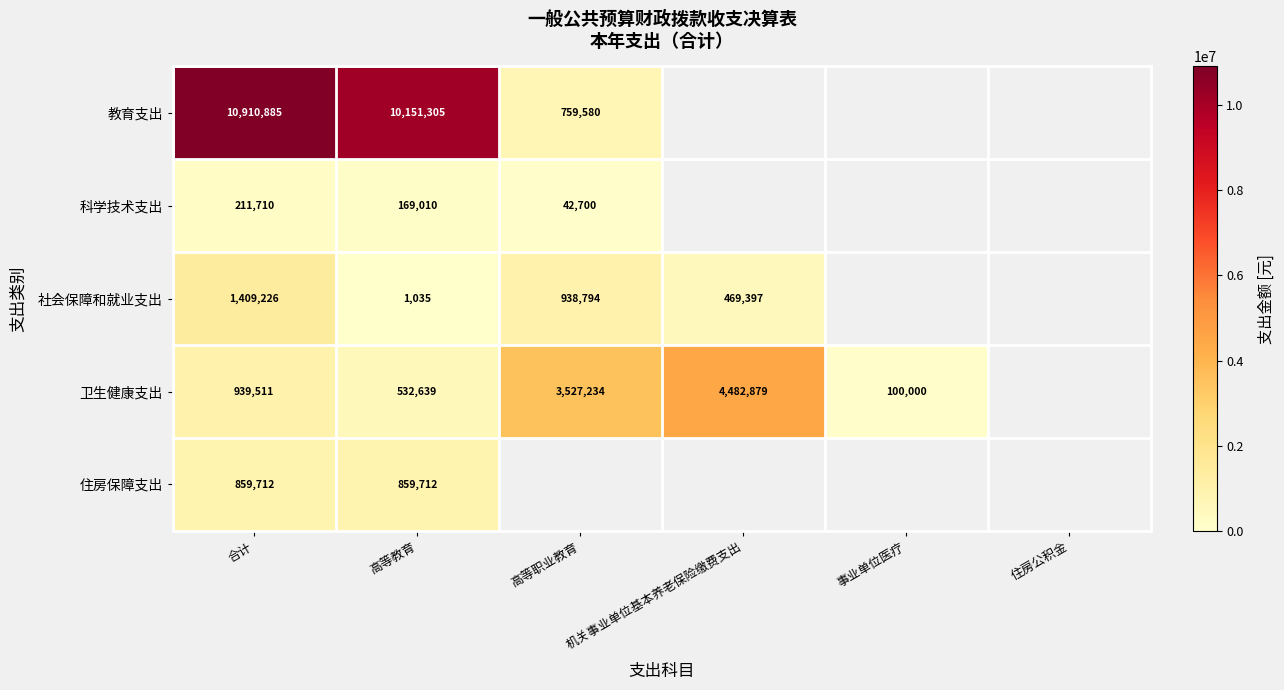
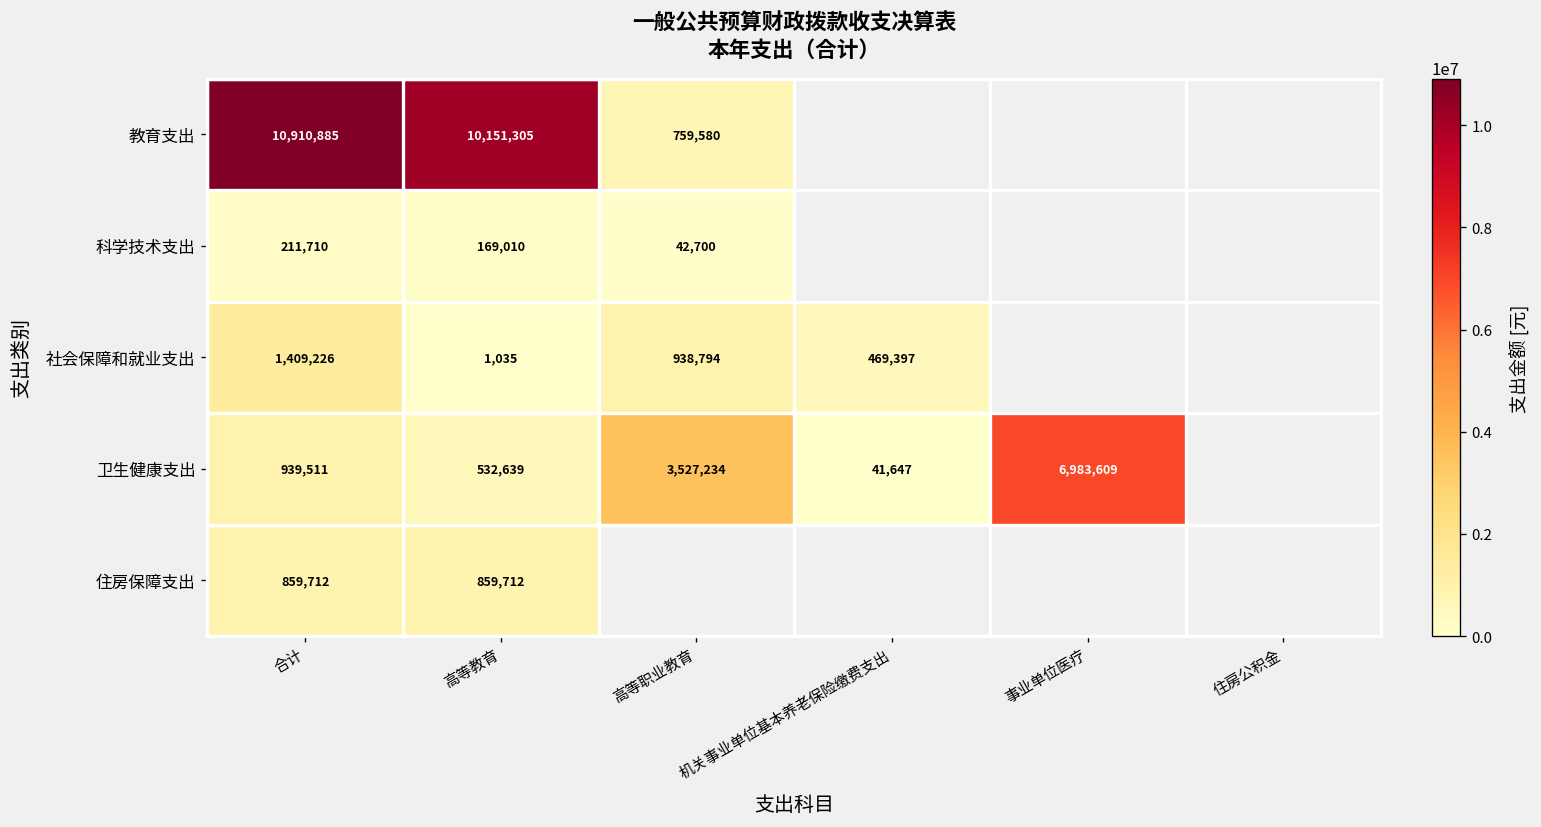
卫生健康支出, 机关事业单位基本养老保险缴费支出: 4,482,879 -> 41,647
卫生健康支出, 事业单位医疗: 100,000 -> 6,983,609
